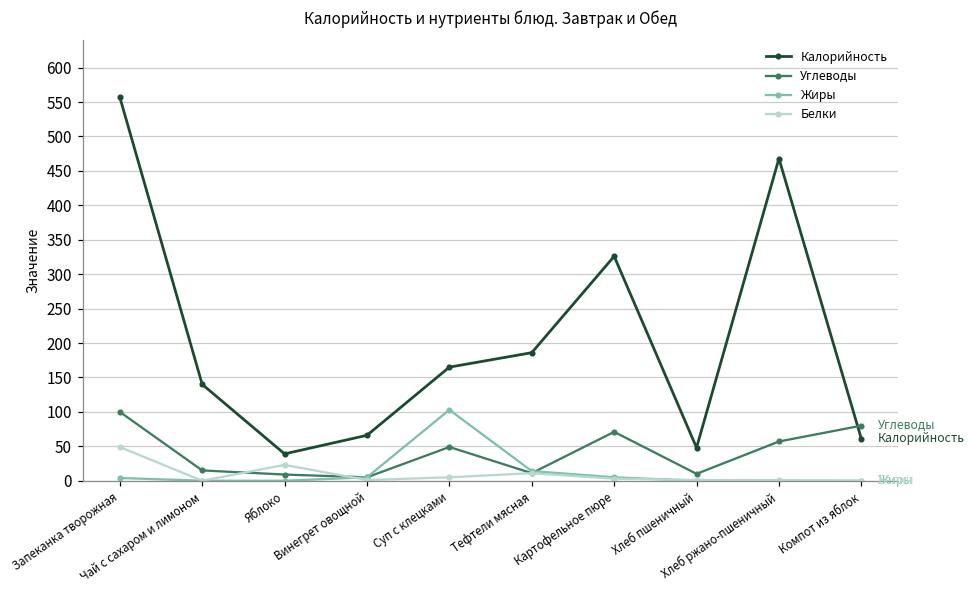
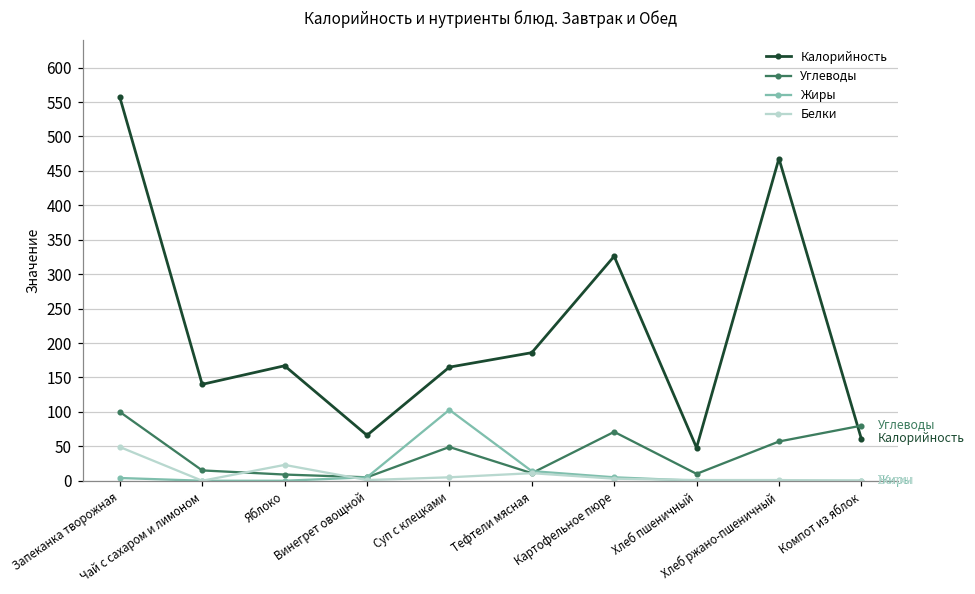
Калорийность, Яблоко: 40 -> 170
